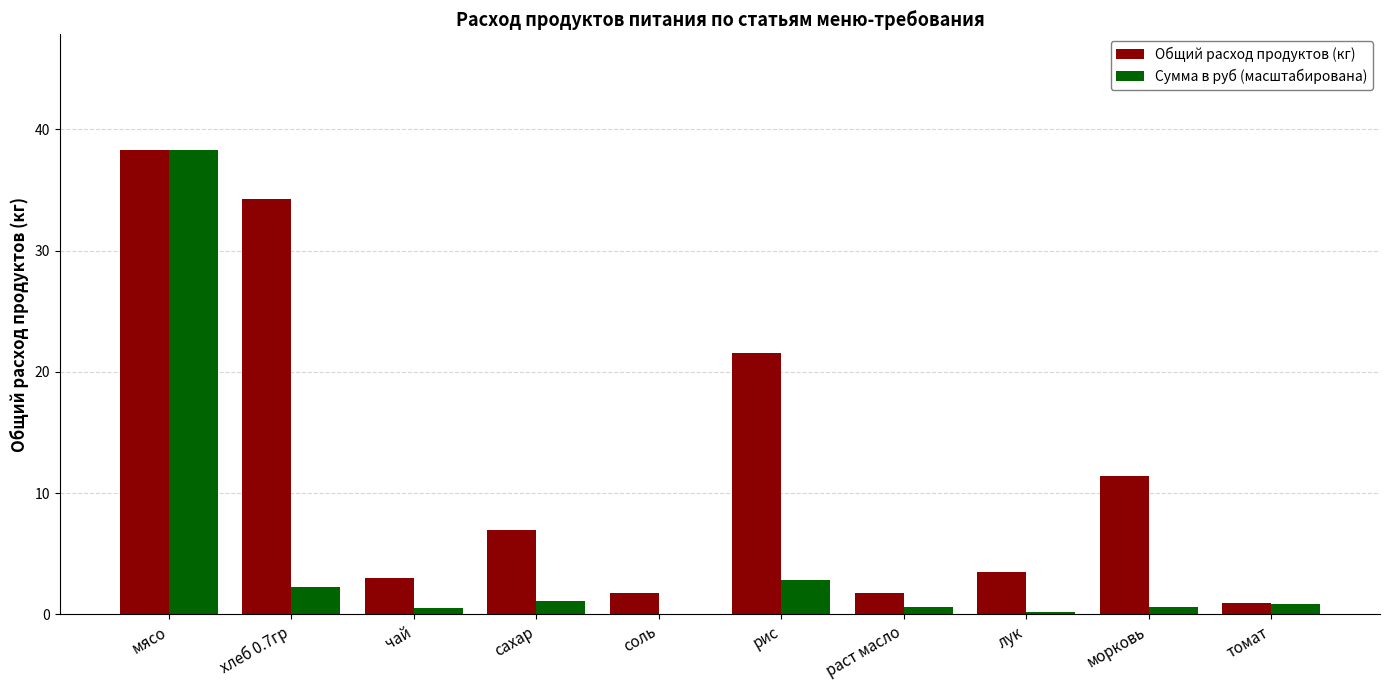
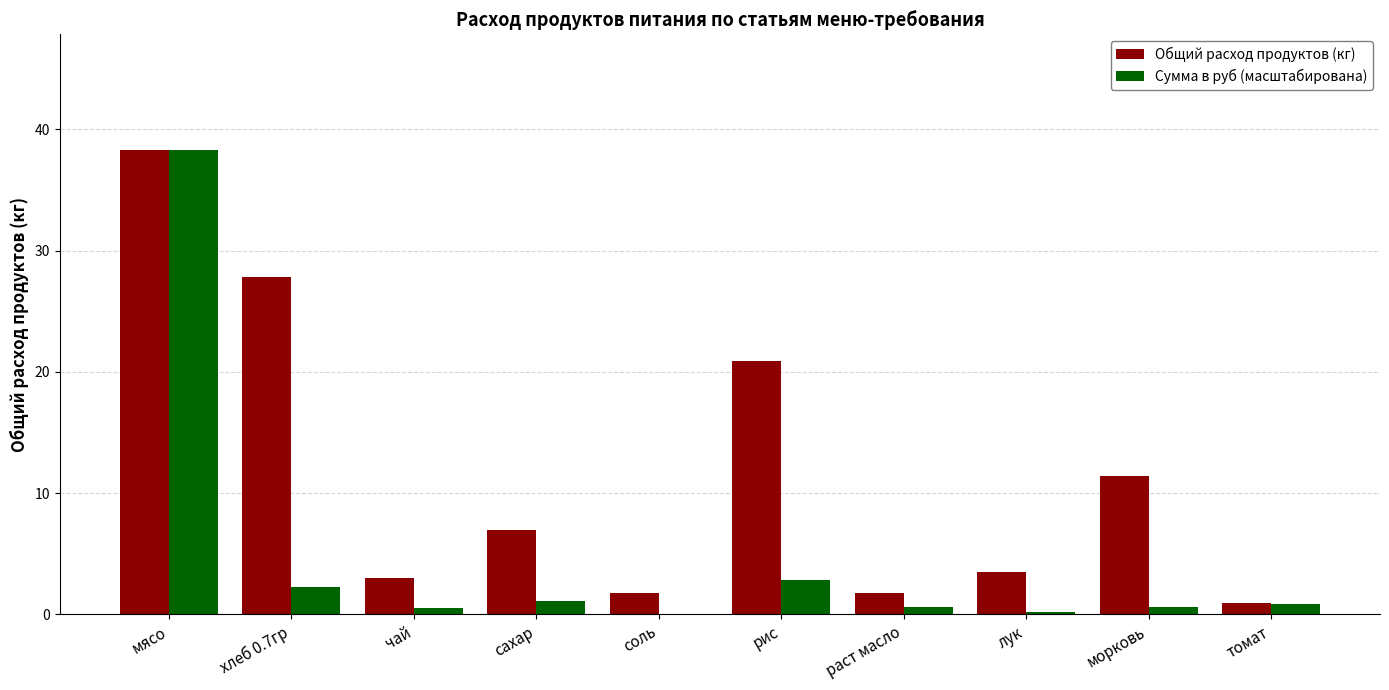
Общий расход продуктов (кг), хлеб 0.7гр: 34.3 -> 27.8
Общий расход продуктов (кг), рис: 21.5 -> 20.9
